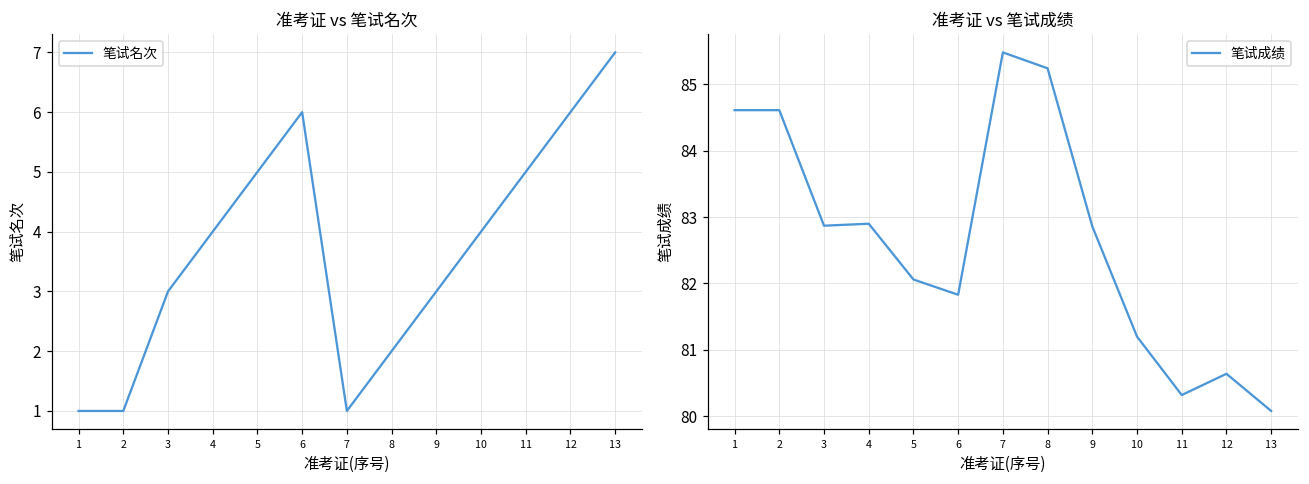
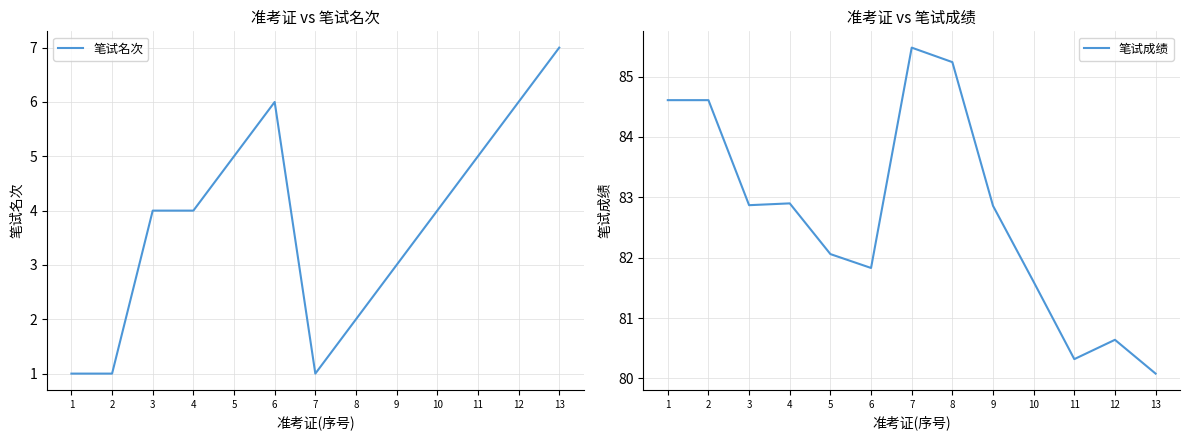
准考证 vs 笔试名次, 3: 3 -> 4
准考证 vs 笔试成绩, 10: 81.2 -> 81.6
